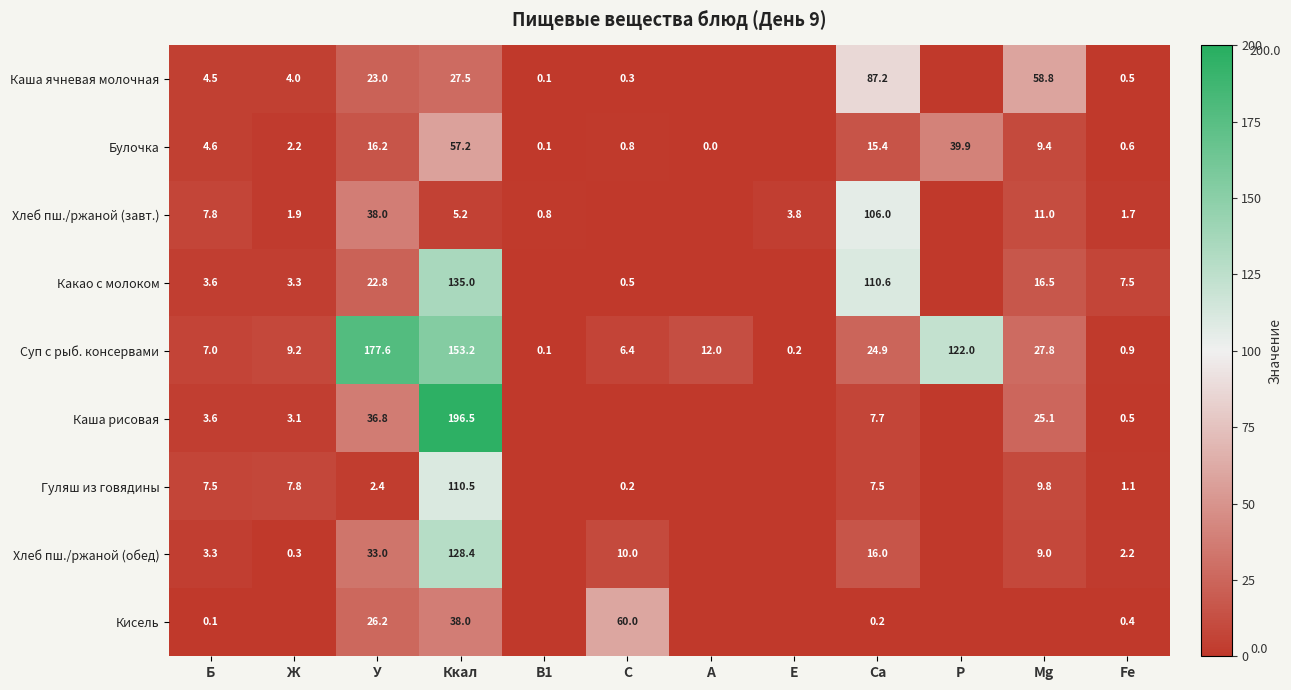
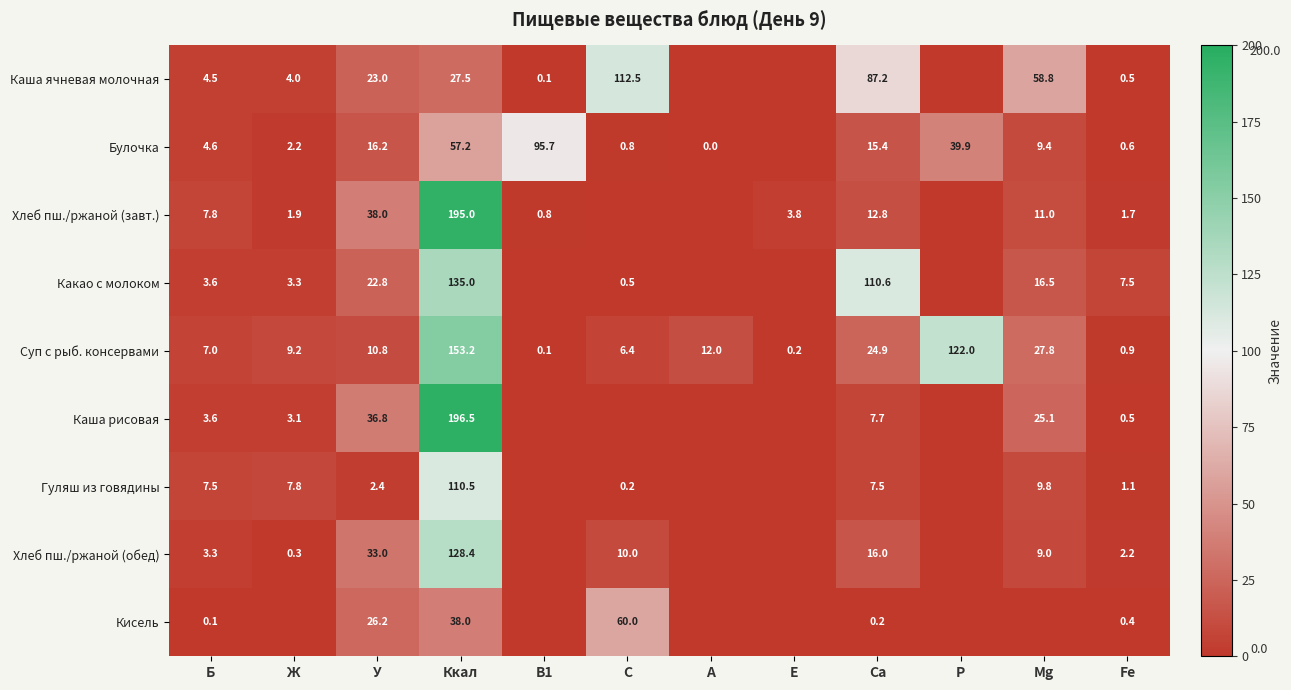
Каша ячневая молочная, С: 0.3 -> 112.5
Булочка, В1: 0.1 -> 95.7
Хлеб пш./ржаной (завт.), Ккал: 5.2 -> 195.0
Хлеб пш./ржаной (завт.), Ca: 106.0 -> 12.8
Суп с рыб. консервами, У: 177.6 -> 10.8
